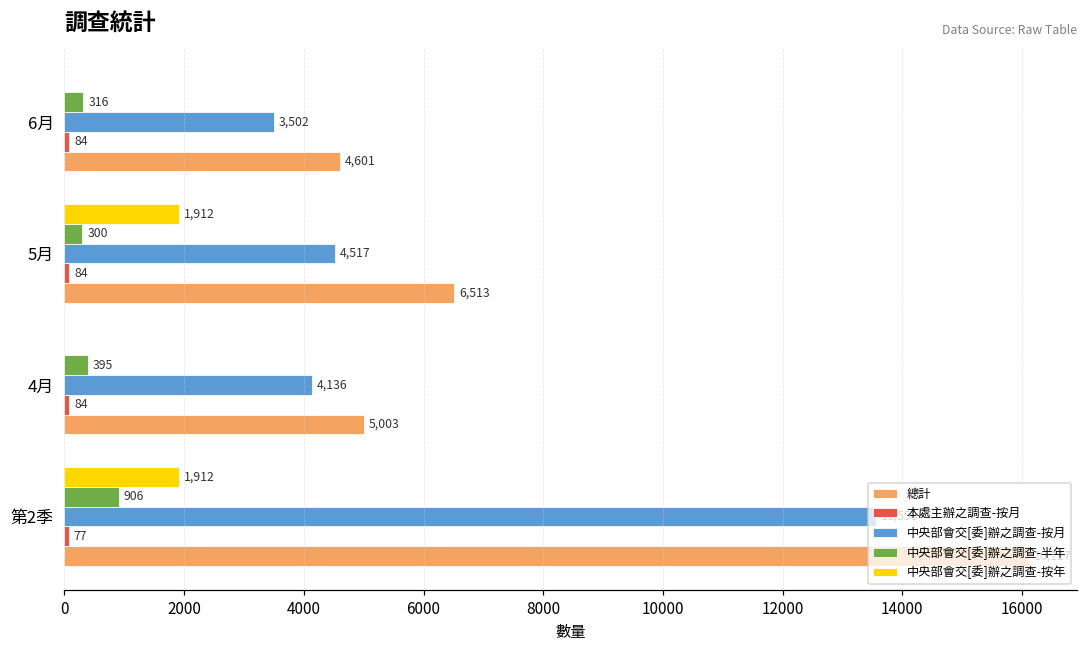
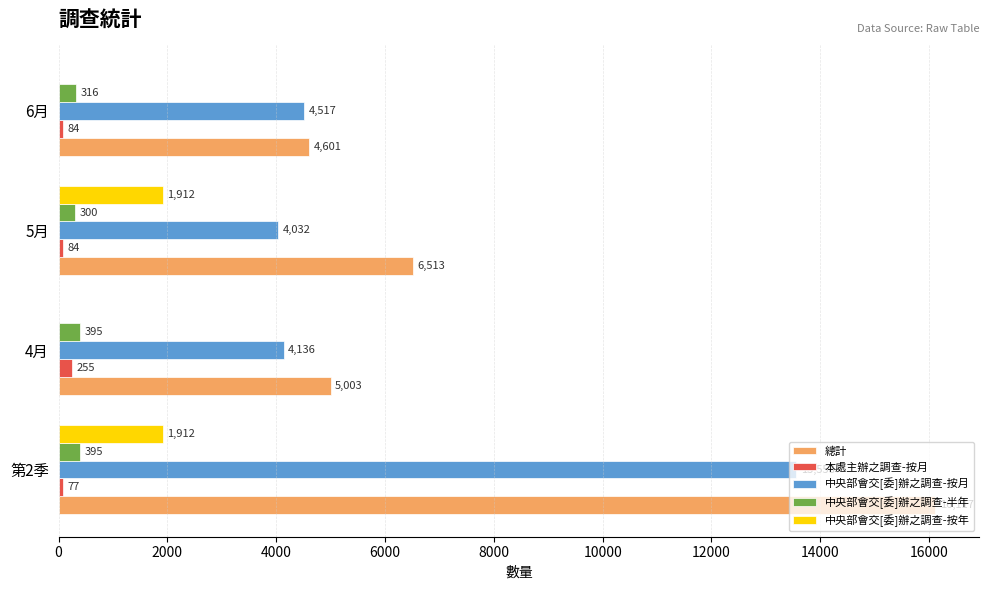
中央部會交[委]辦之調查-按月, 6月: 3,502 -> 4,517
中央部會交[委]辦之調查-按月, 5月: 4,517 -> 4,032
本處主辦之調查-按月, 4月: 84 -> 255
中央部會交[委]辦之調查-半年, 第2季: 906 -> 395
